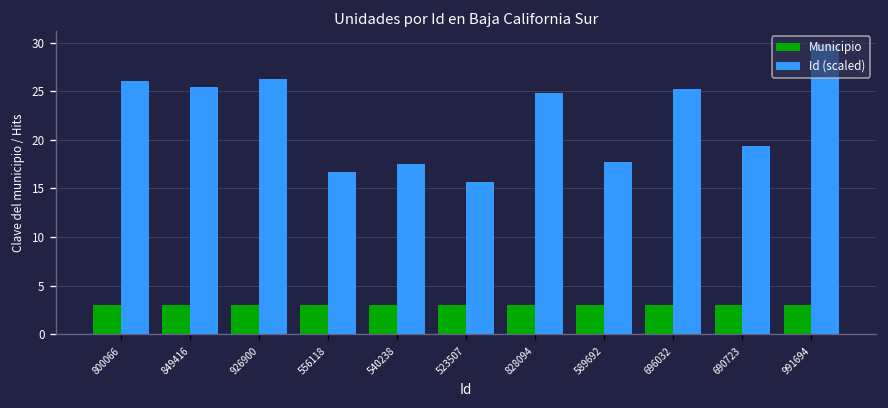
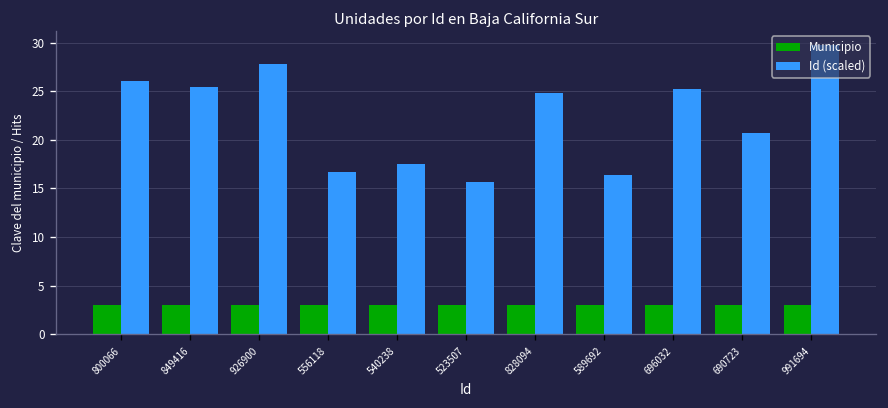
Id (scaled), 926900: 26 -> 28
Id (scaled), 589692: 18 -> 16
Id (scaled), 690723: 19 -> 21
